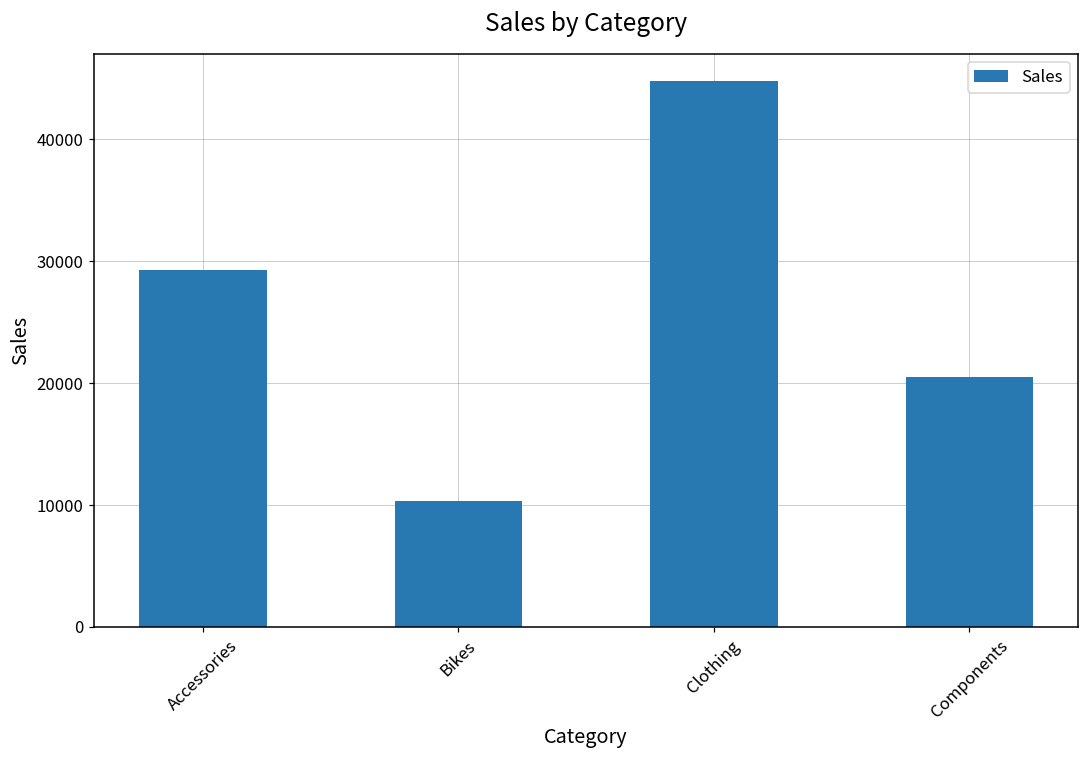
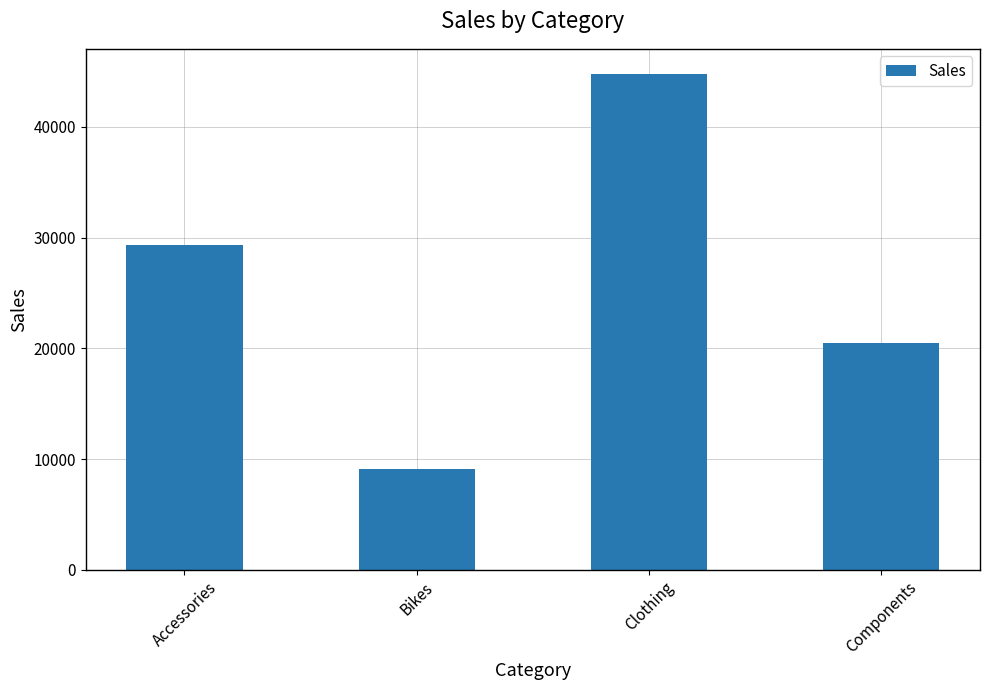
Bikes: 10300 -> 9100
